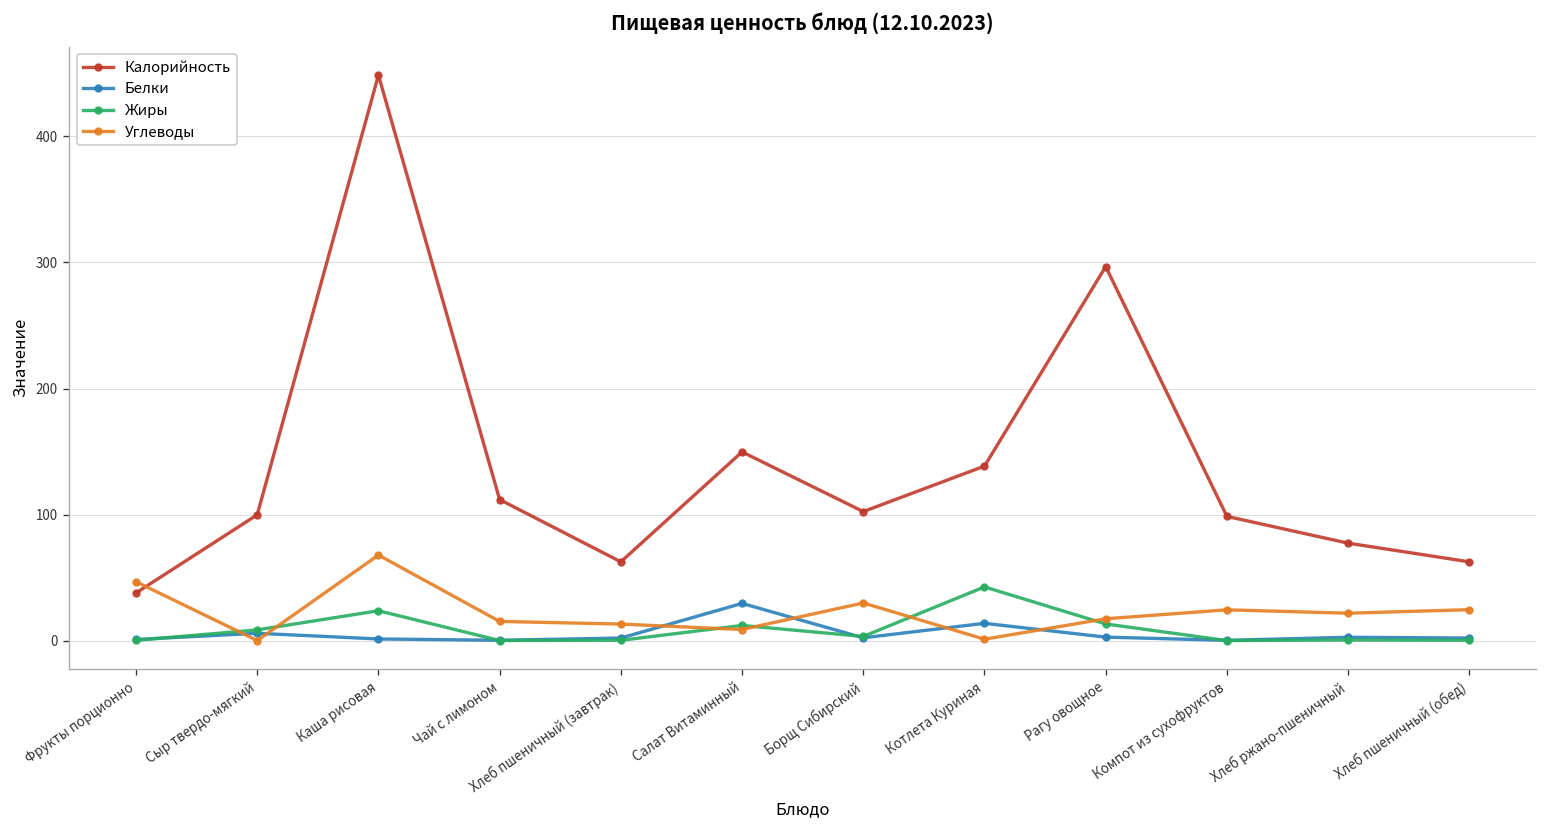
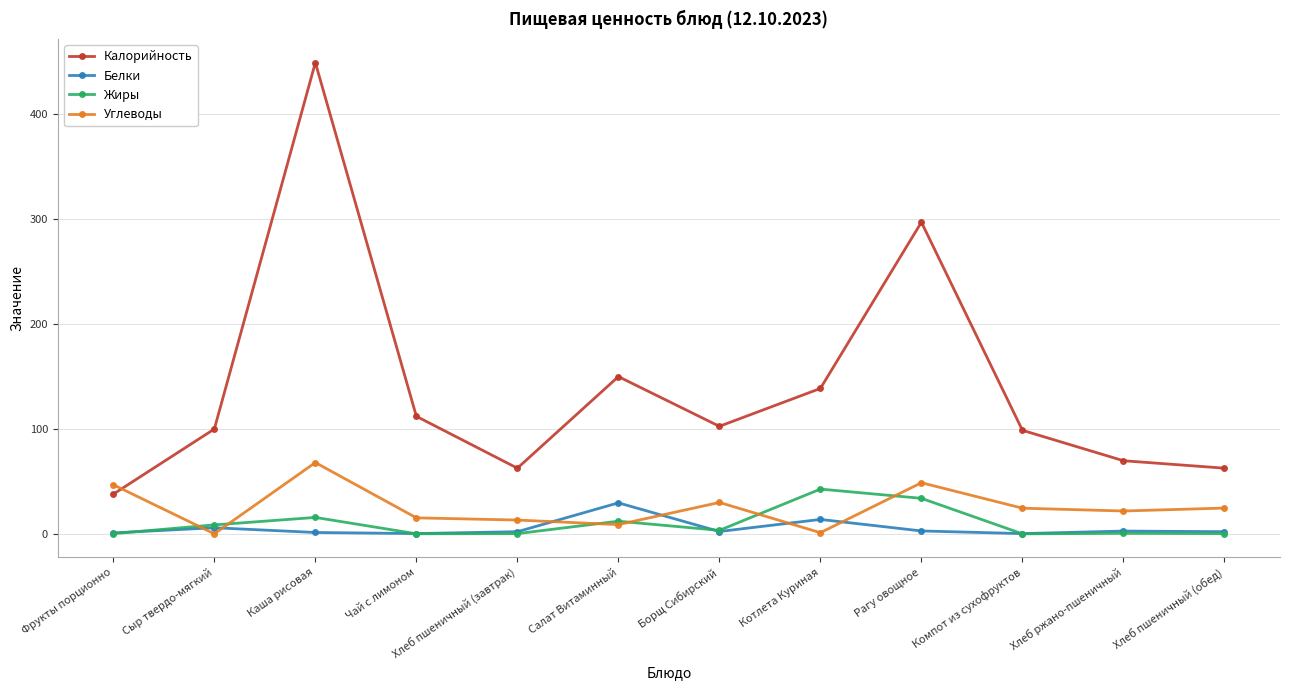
Жиры, Каша рисовая: 24 -> 16
Жиры, Рагу овощное: 13 -> 34
Углеводы, Рагу овощное: 17 -> 49
Калорийность, Хлеб ржано-пшеничный: 77 -> 70
